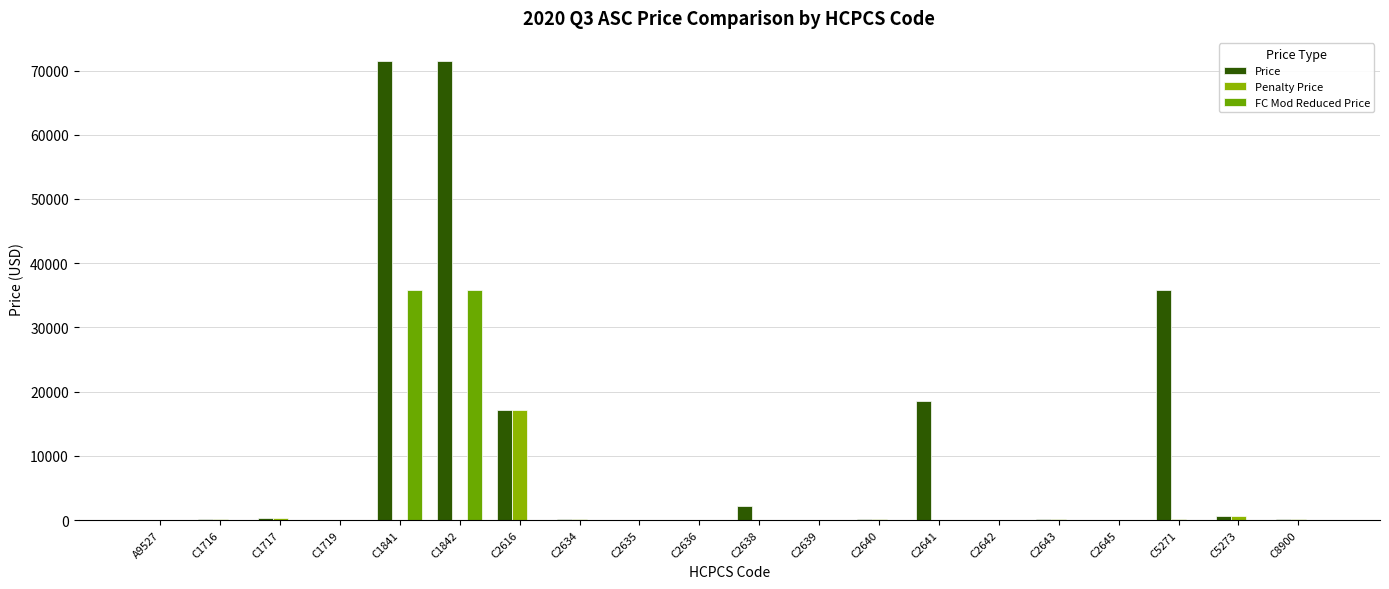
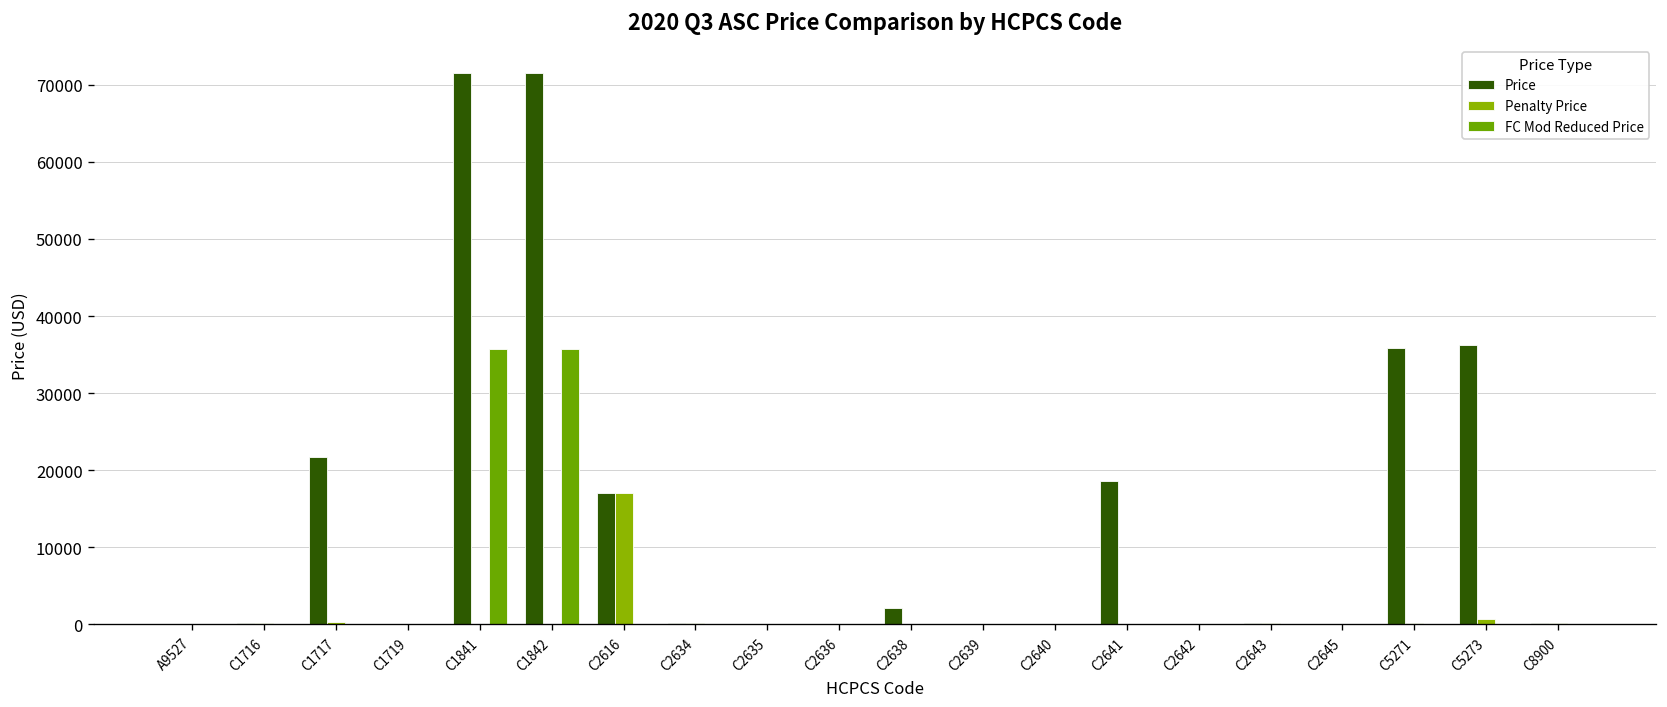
Price, C1717: 0 -> 22000
Price, C5273: 1000 -> 36000
